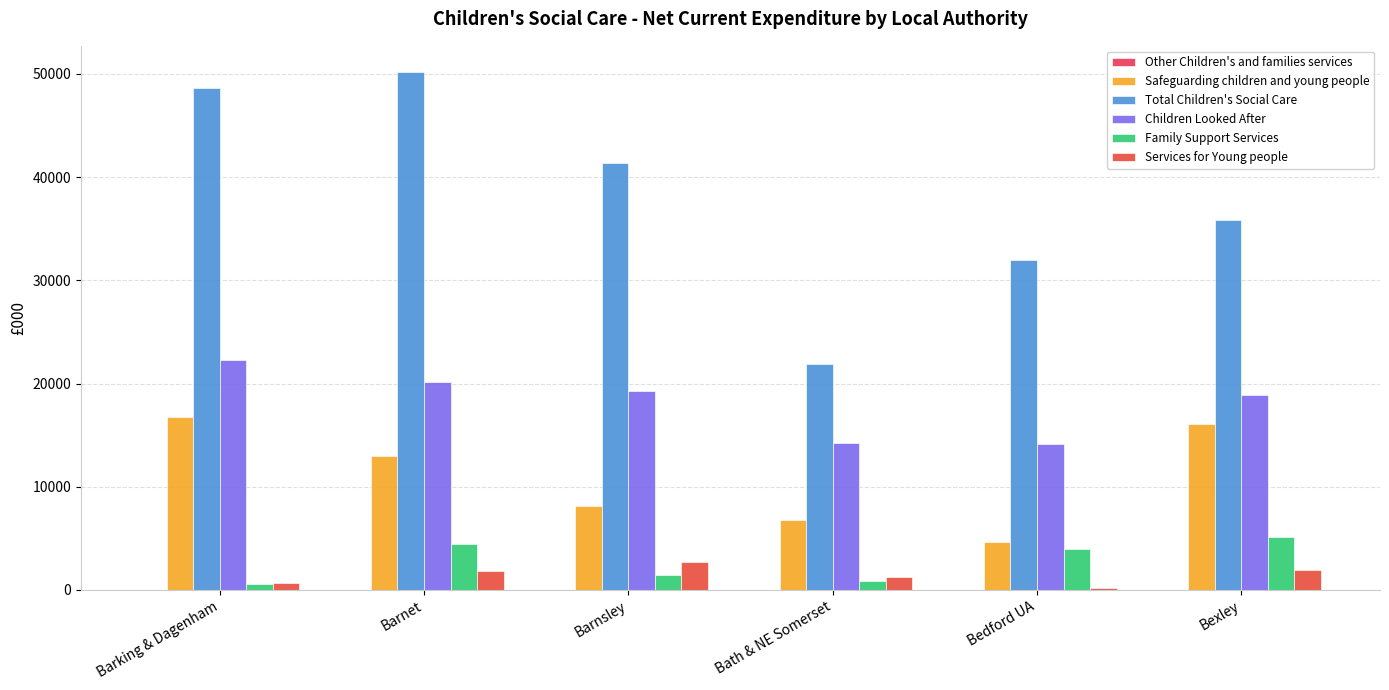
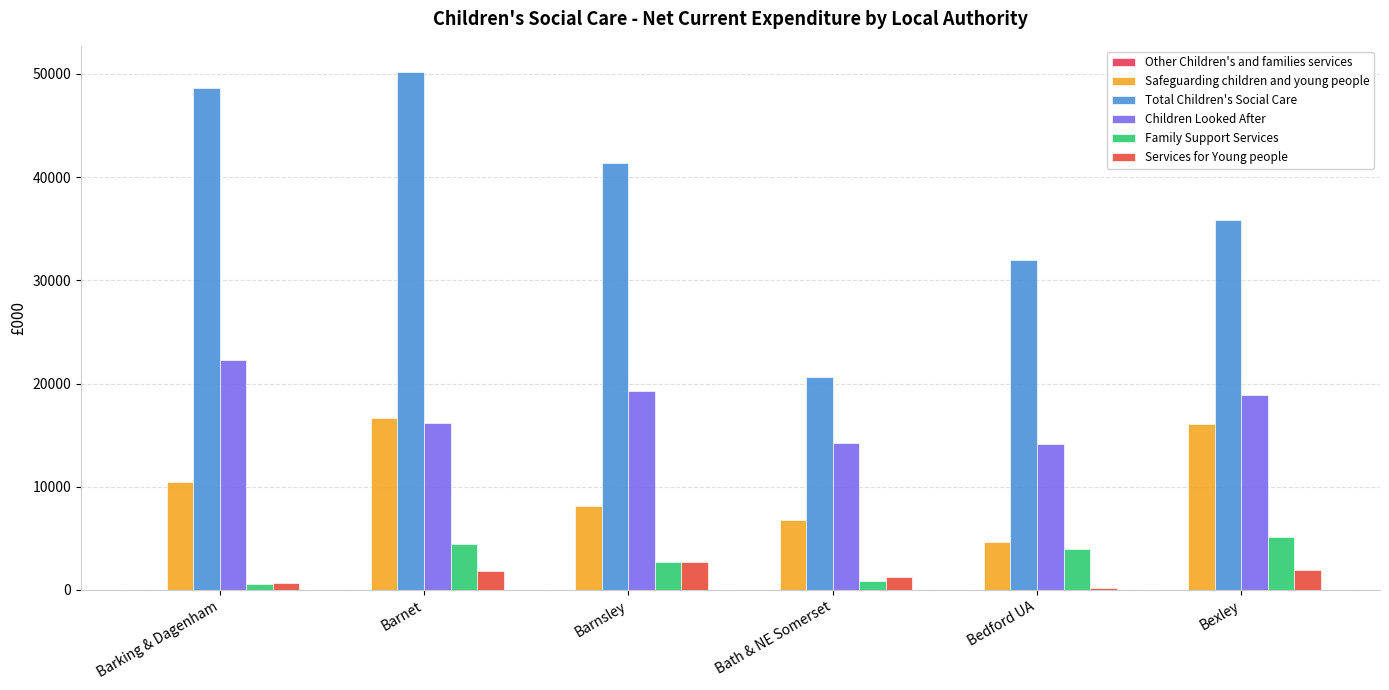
Safeguarding children and young people, Barking & Dagenham: 16700 -> 10400
Safeguarding children and young people, Barnet: 13000 -> 16700
Children Looked After, Barnet: 20100 -> 16100
Family Support Services, Barnsley: 1400 -> 2700
Total Children's Social Care, Bath & NE Somerset: 21900 -> 20600
